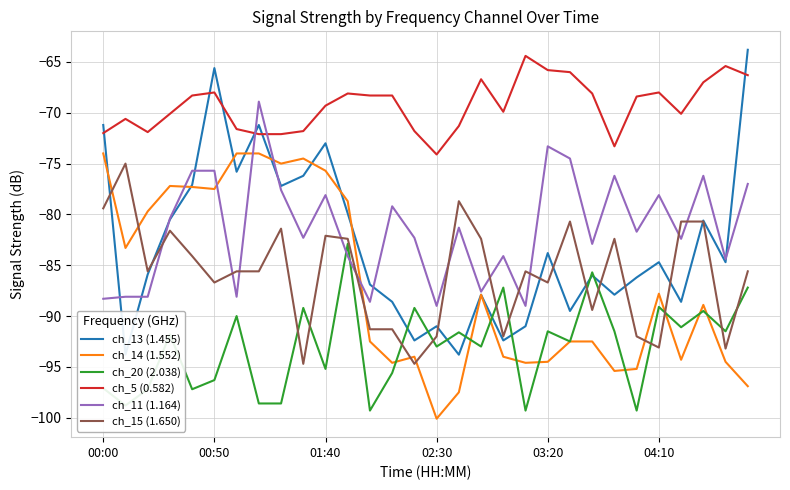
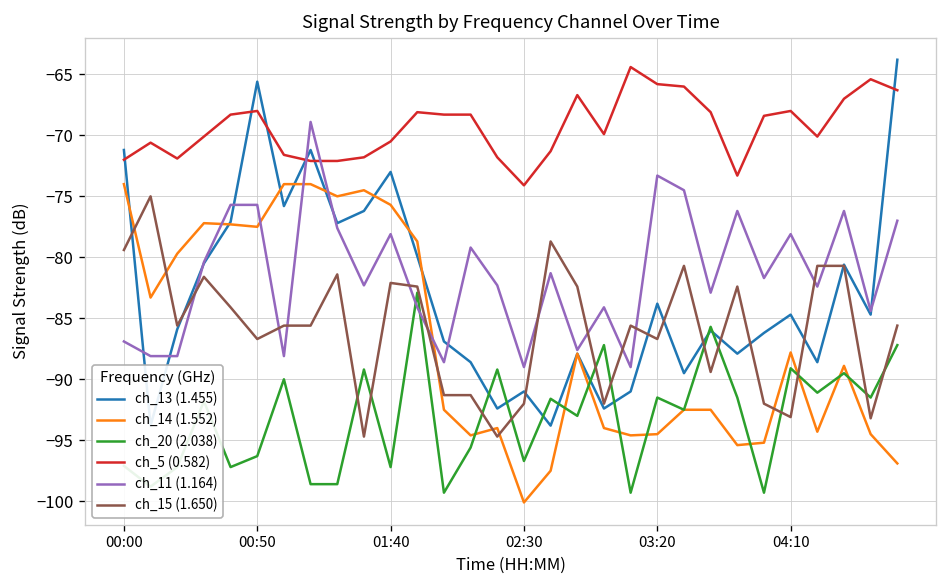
ch_11 (1.164), 00:00: -88.3 -> -86.9
ch_20 (2.038), 01:40: -95.2 -> -97.2
ch_5 (0.582), 01:40: -69.3 -> -70.5
ch_20 (2.038), 02:30: -93.0 -> -96.7
